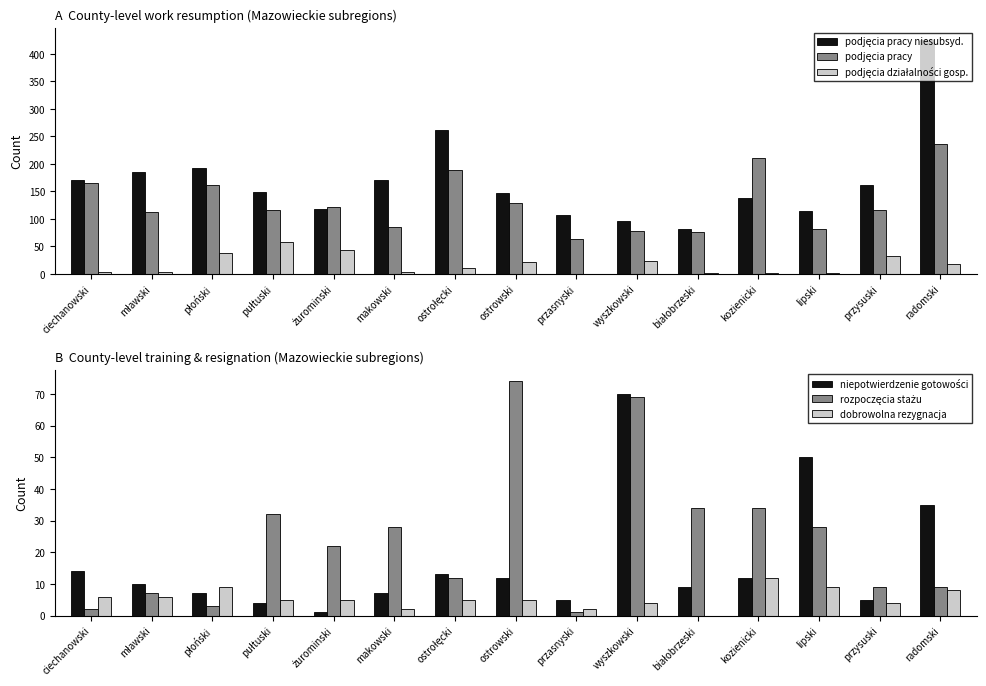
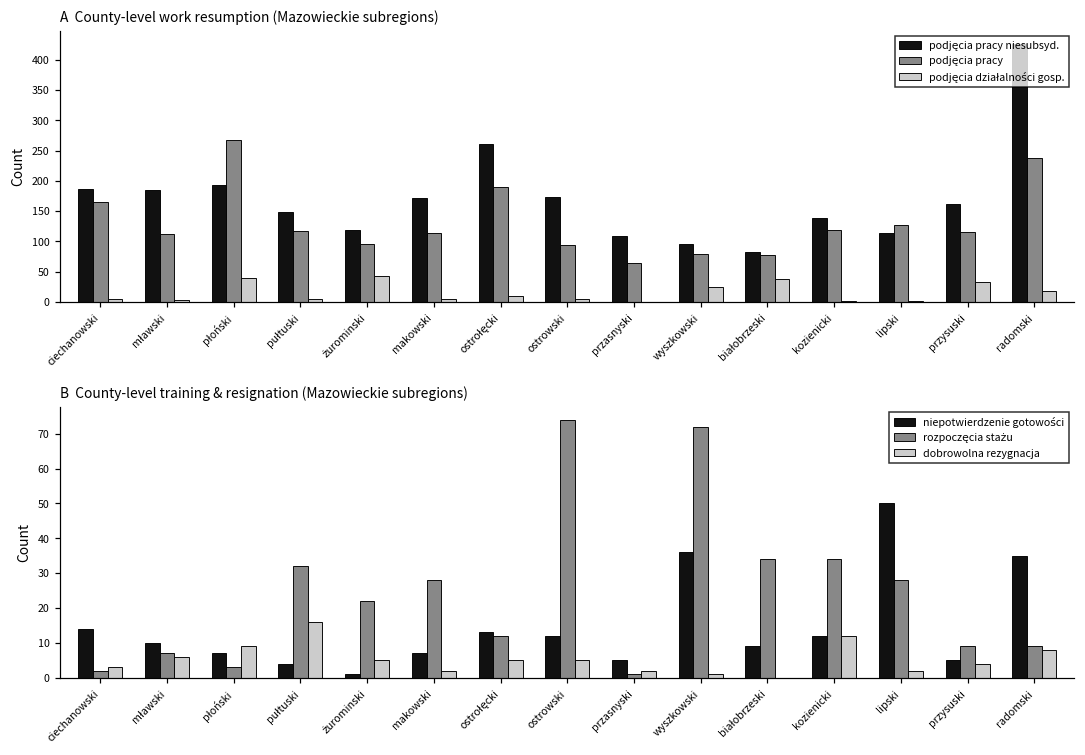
A County-level work resumption (Mazowieckie subregions), podjęcia pracy niesubsyd., ciechanowski: 170 -> 190
A County-level work resumption (Mazowieckie subregions), podjęcia pracy, płoński: 160 -> 270
A County-level work resumption (Mazowieckie subregions), podjęcia działalności gosp., pułtuski: 60 -> 0
A County-level work resumption (Mazowieckie subregions), podjęcia pracy, żurominski: 120 -> 100
A County-level work resumption (Mazowieckie subregions), podjęcia pracy, makowski: 90 -> 110
A County-level work resumption (Mazowieckie subregions), podjęcia pracy niesubsyd., ostrowski: 150 -> 170
A County-level work resumption (Mazowieckie subregions), podjęcia pracy, ostrowski: 130 -> 90
A County-level work resumption (Mazowieckie subregions), podjęcia działalności gosp., ostrowski: 20 -> 0
A County-level work resumption (Mazowieckie subregions), podjęcia działalności gosp., białobrzeski: 0 -> 40
A County-level work resumption (Mazowieckie subregions), podjęcia pracy, kozienicki: 210 -> 120
A County-level work resumption (Mazowieckie subregions), podjęcia pracy, lipski: 80 -> 130
B County-level training & resignation (Mazowieckie subregions), dobrowolna rezygnacja, ciechanowski: 6 -> 3
B County-level training & resignation (Mazowieckie subregions), dobrowolna rezygnacja, pułtuski: 5 -> 16
B County-level training & resignation (Mazowieckie subregions), niepotwierdzenie gotowości, wyszkowski: 70 -> 36
B County-level training & resignation (Mazowieckie subregions), rozpoczęcia stażu, wyszkowski: 69 -> 72
B County-level training & resignation (Mazowieckie subregions), dobrowolna rezygnacja, wyszkowski: 4 -> 1
B County-level training & resignation (Mazowieckie subregions), dobrowolna rezygnacja, lipski: 9 -> 2
